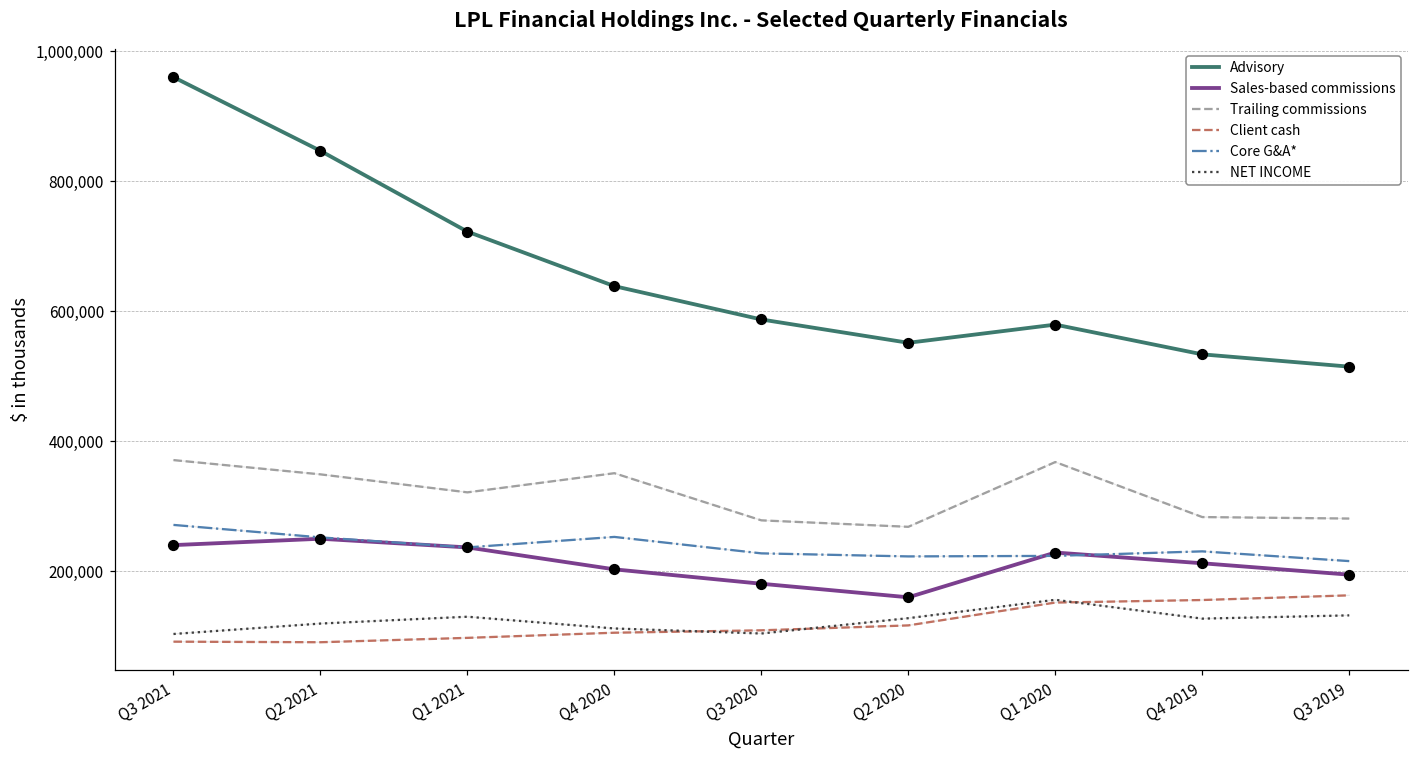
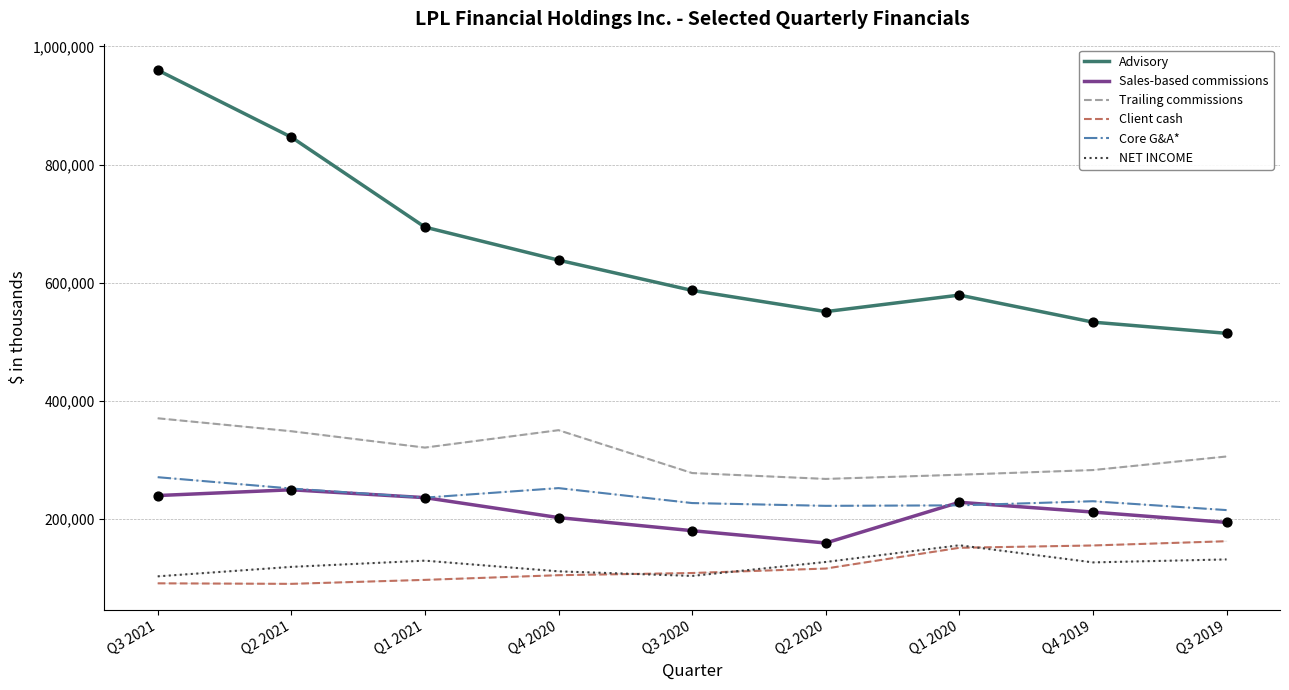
Advisory, Q1 2021: 720,000 -> 690,000
Trailing commissions, Q1 2020: 370,000 -> 280,000
Trailing commissions, Q3 2019: 280,000 -> 310,000
